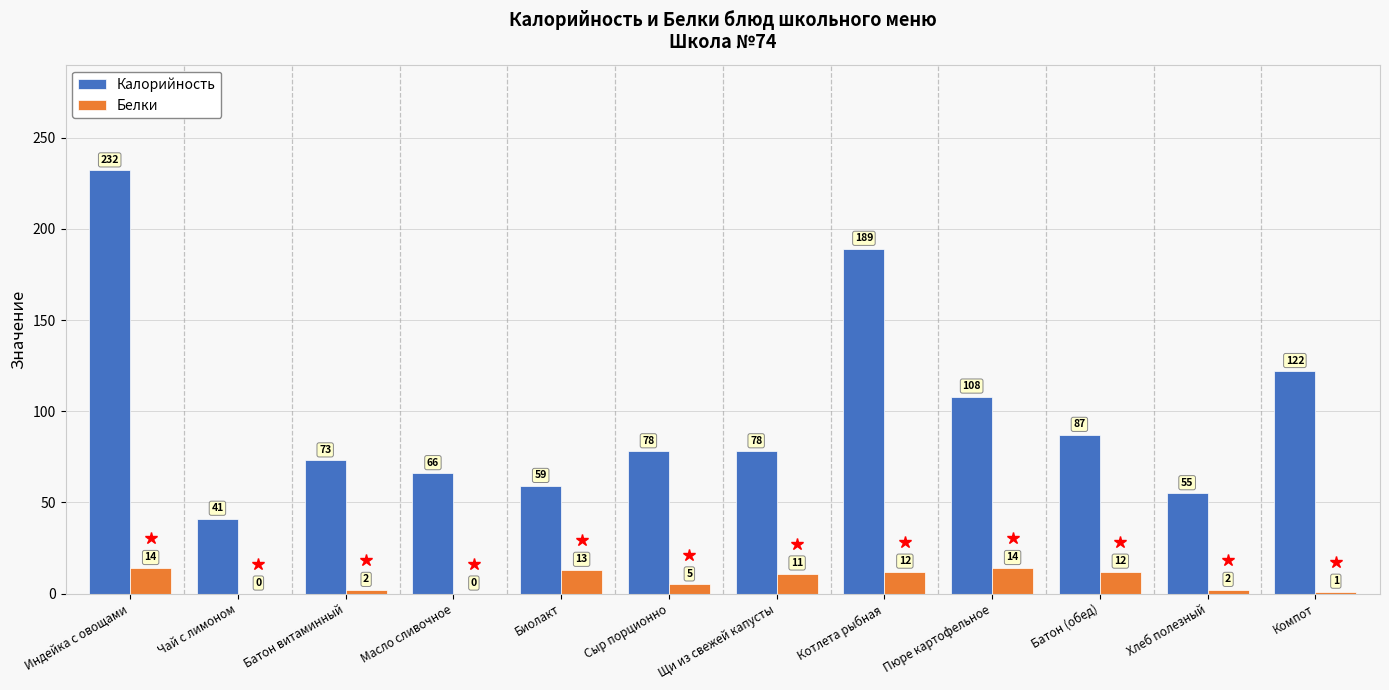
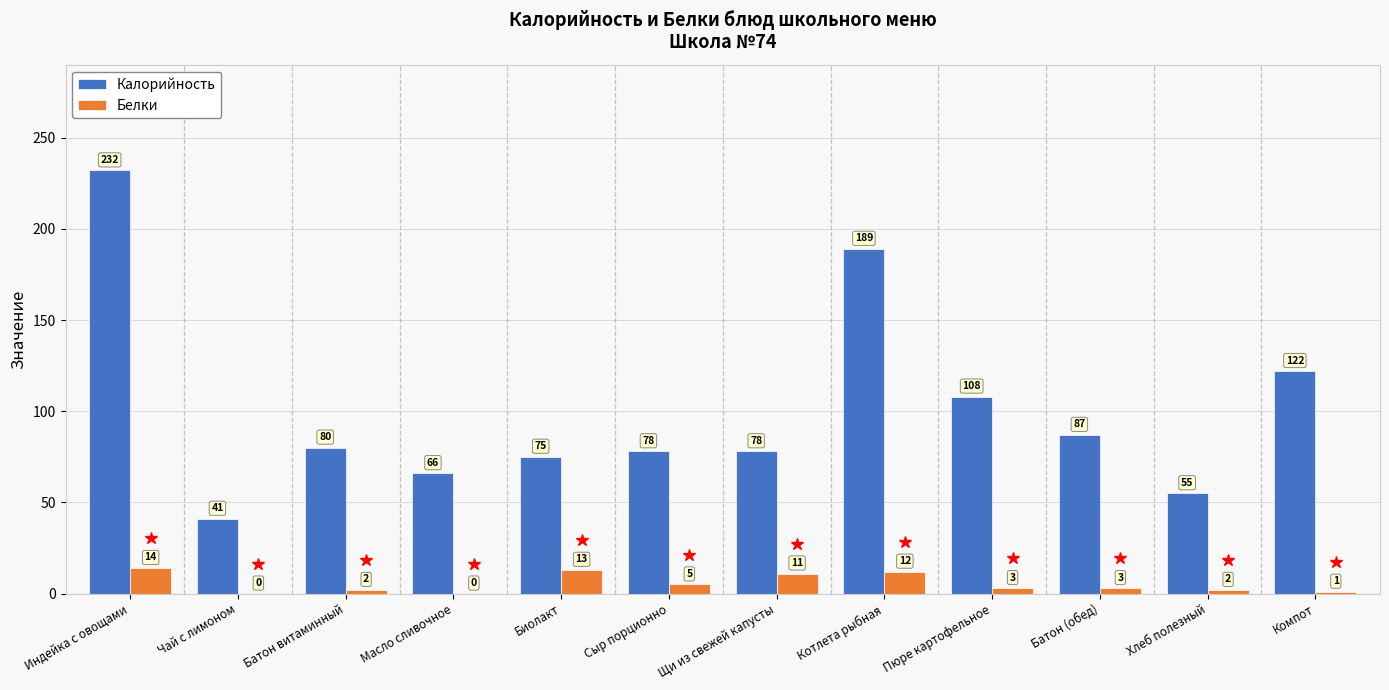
Калорийность, Батон витаминный: 73 -> 80
Калорийность, Биолакт: 59 -> 75
Белки, Пюре картофельное: 14 -> 3
Белки, Батон (обед): 12 -> 3
